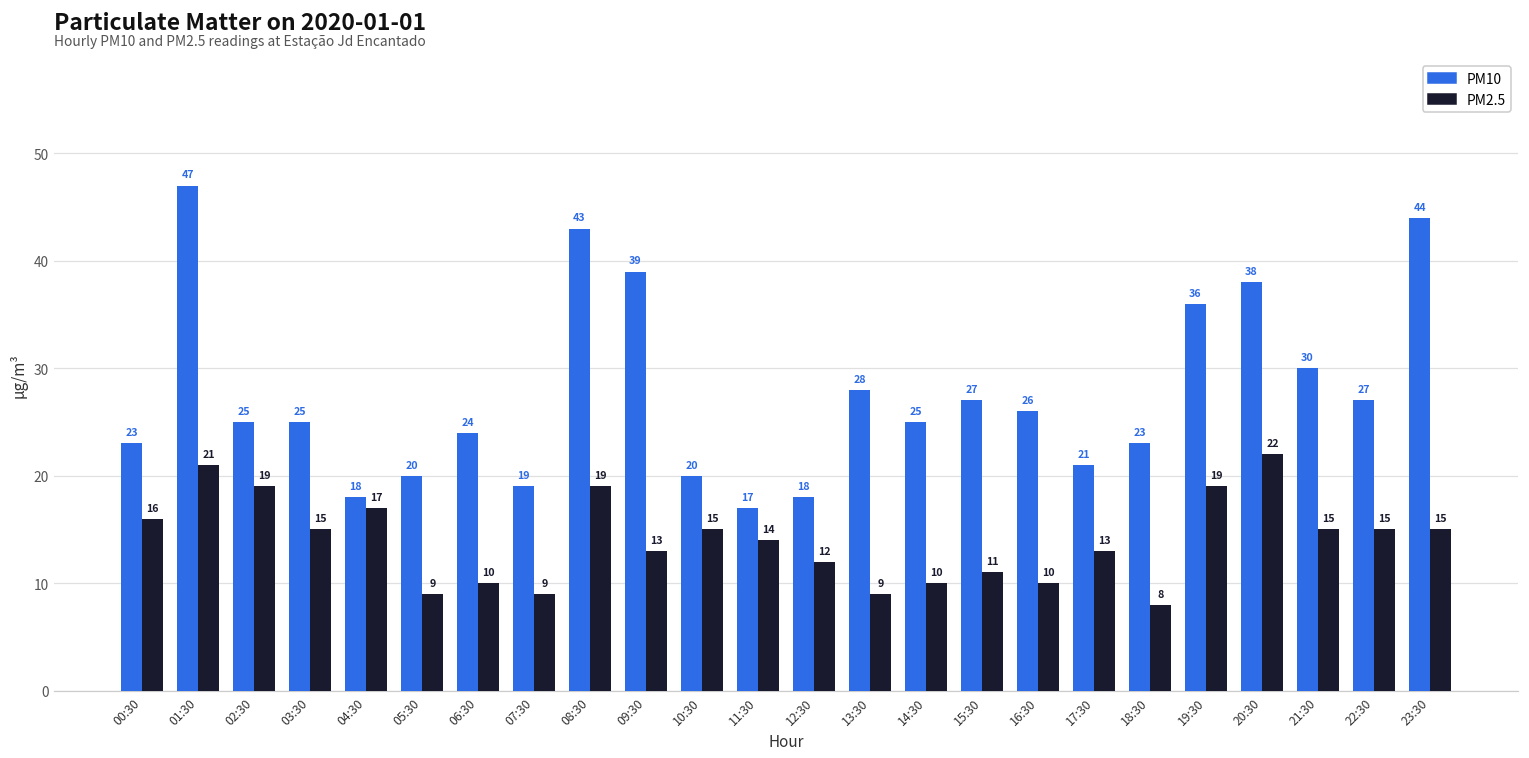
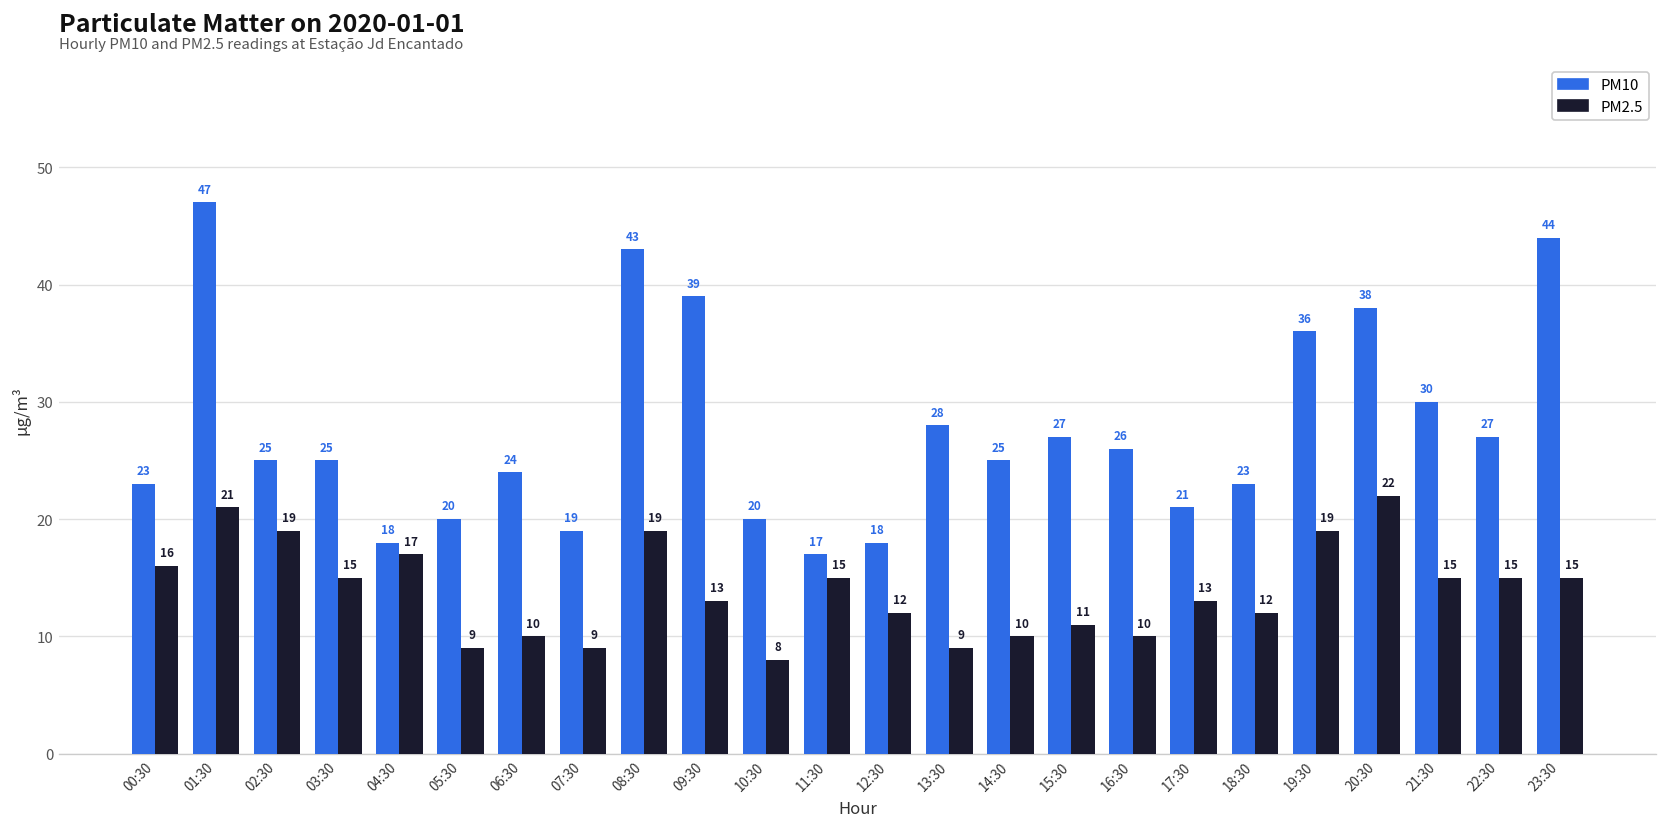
PM2.5, 10:30: 15 -> 8
PM2.5, 11:30: 14 -> 15
PM2.5, 18:30: 8 -> 12
